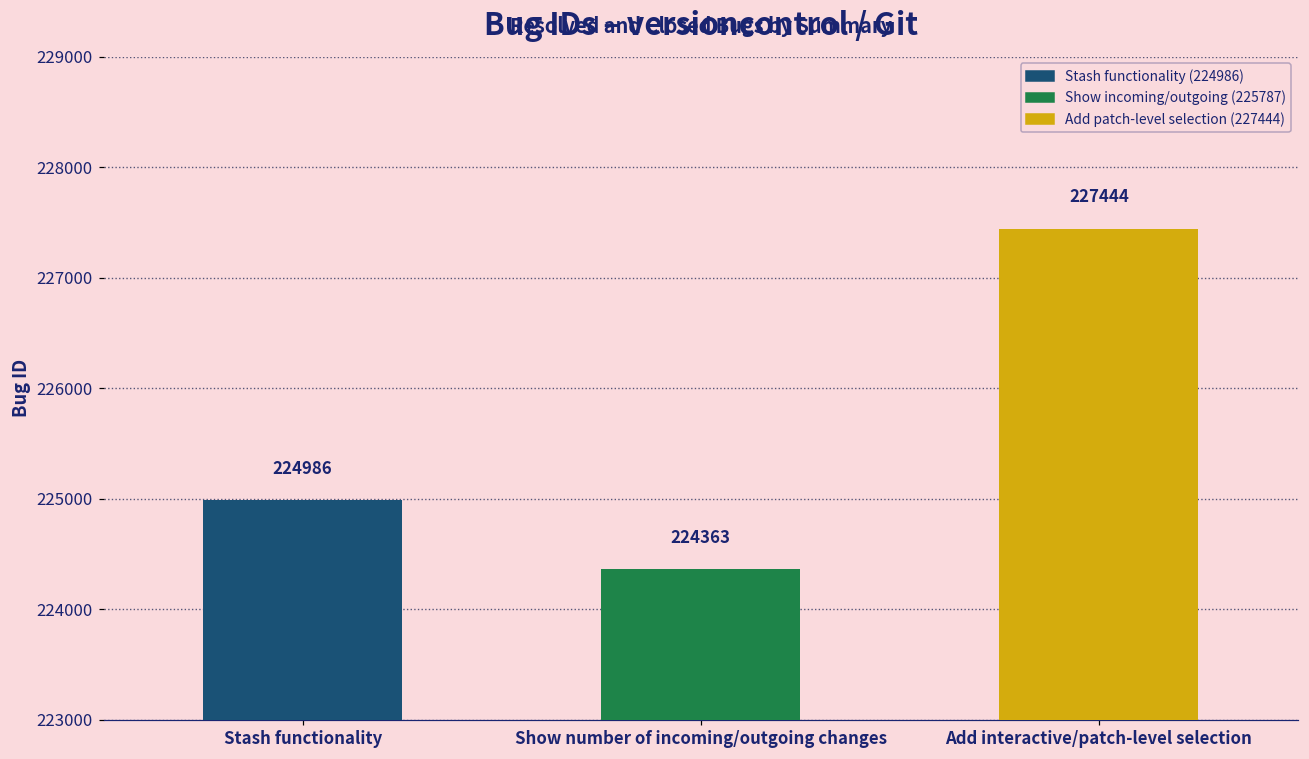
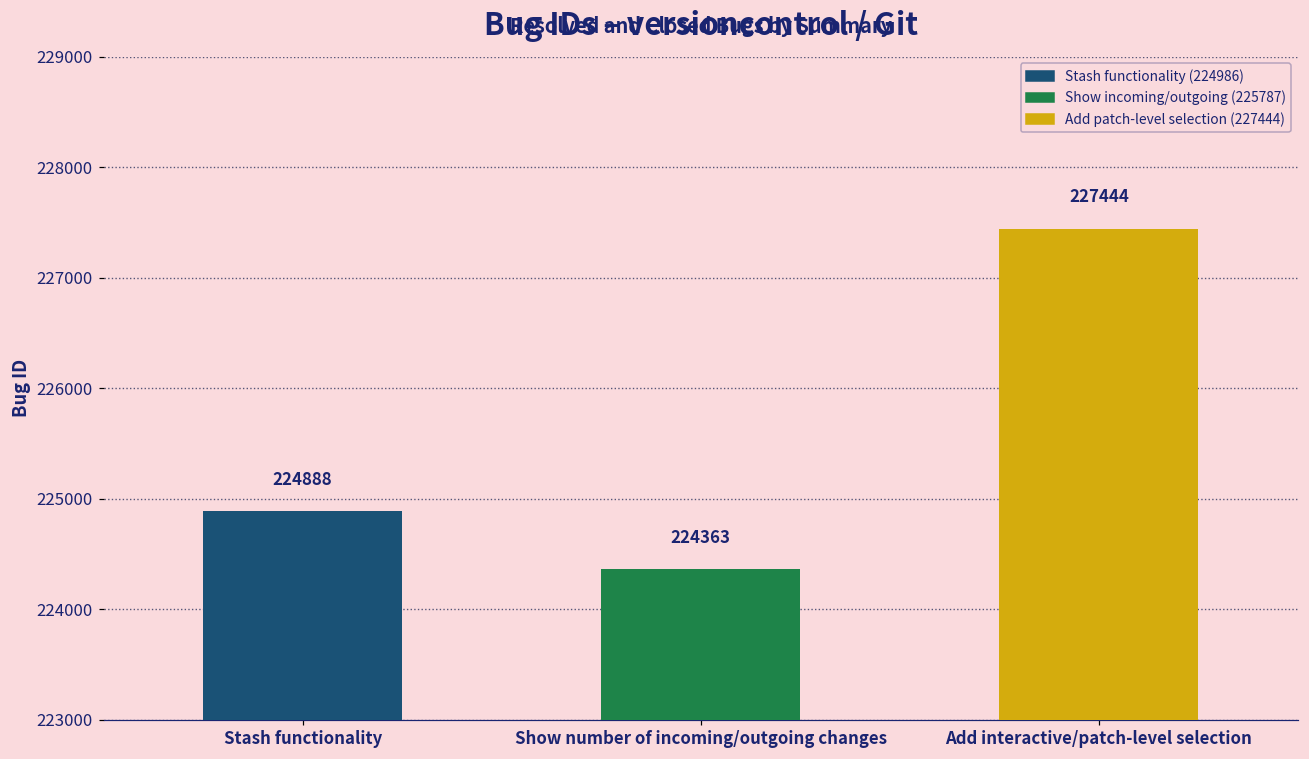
Stash functionality: 224986 -> 224888
